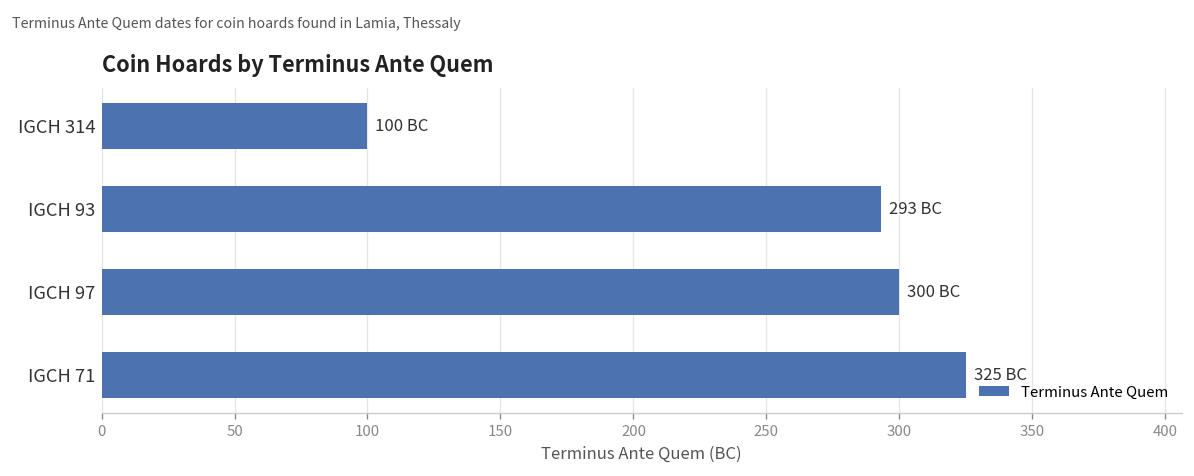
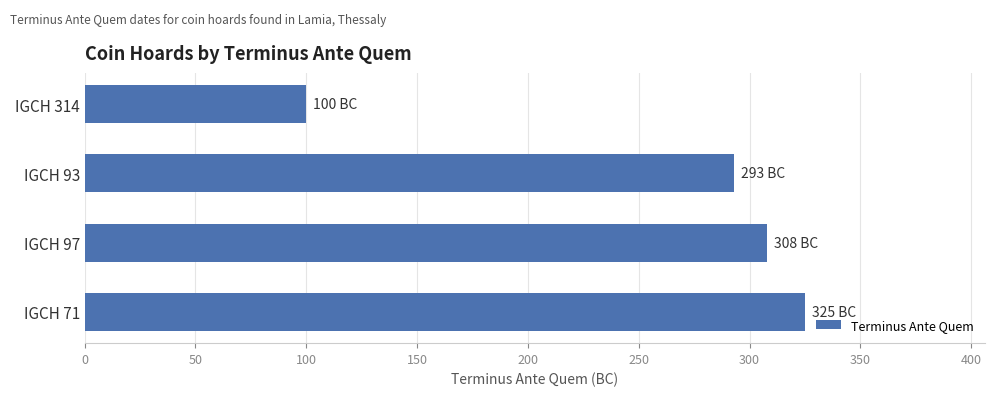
IGCH 97: 300 -> 308
